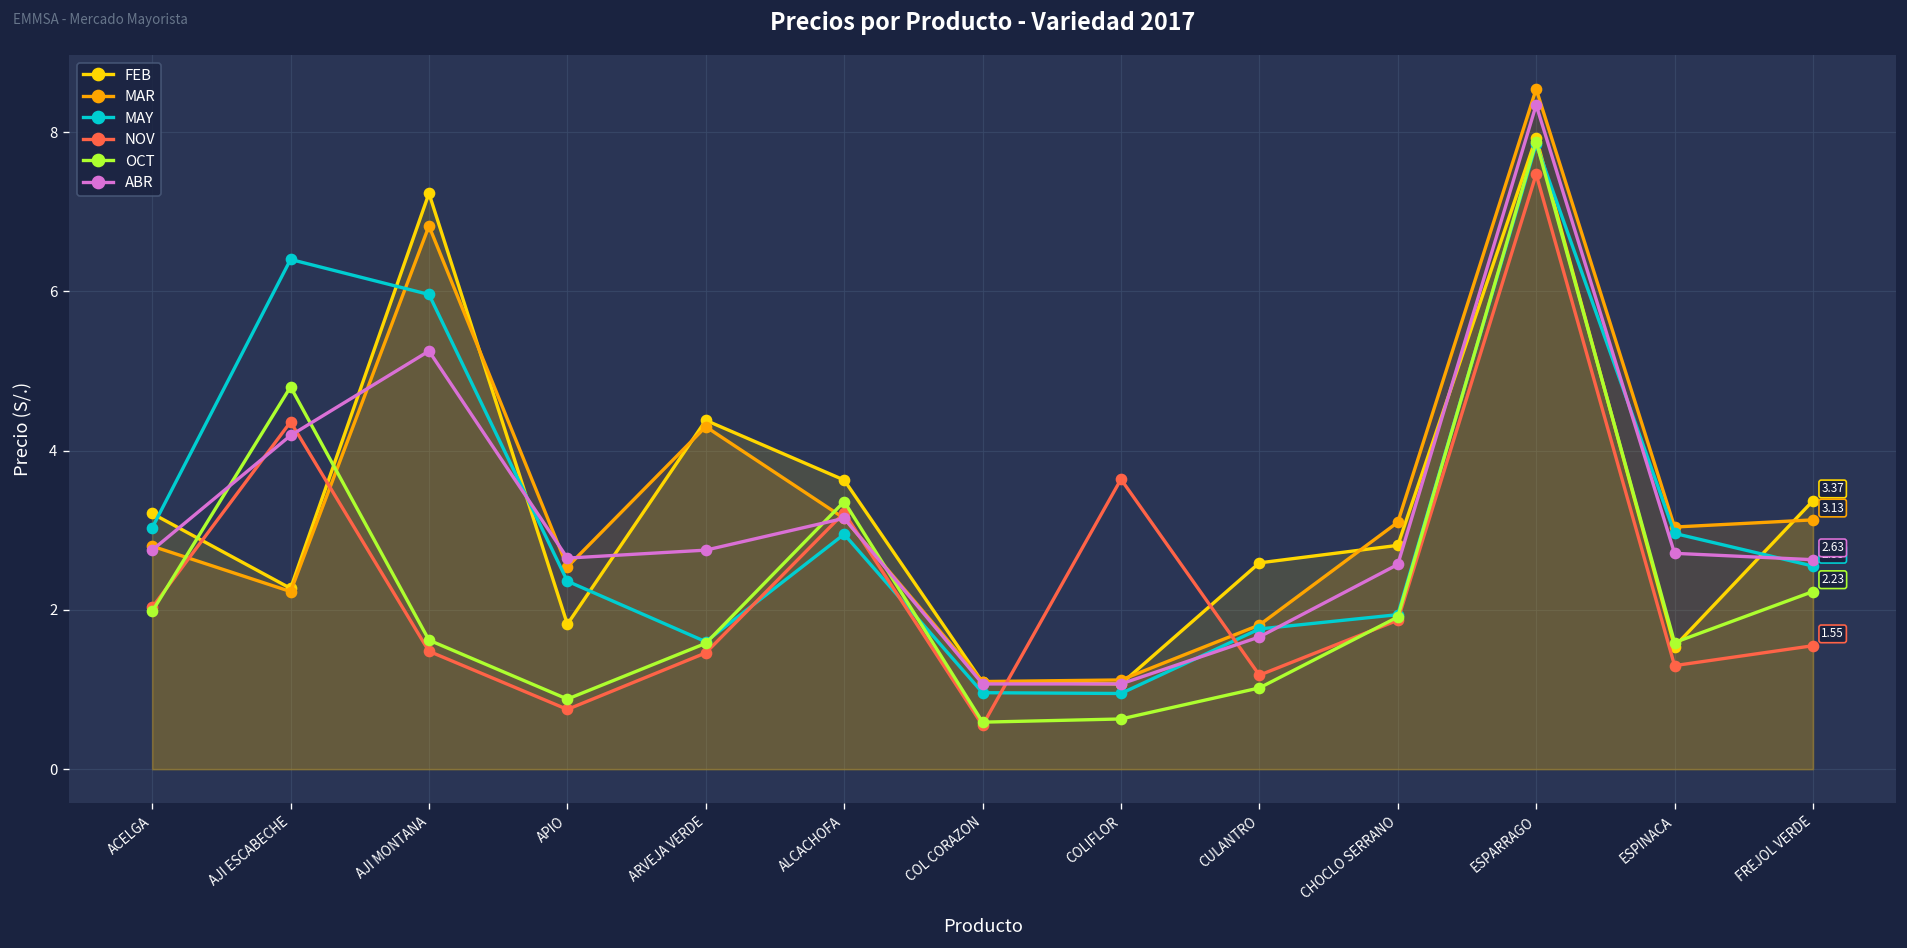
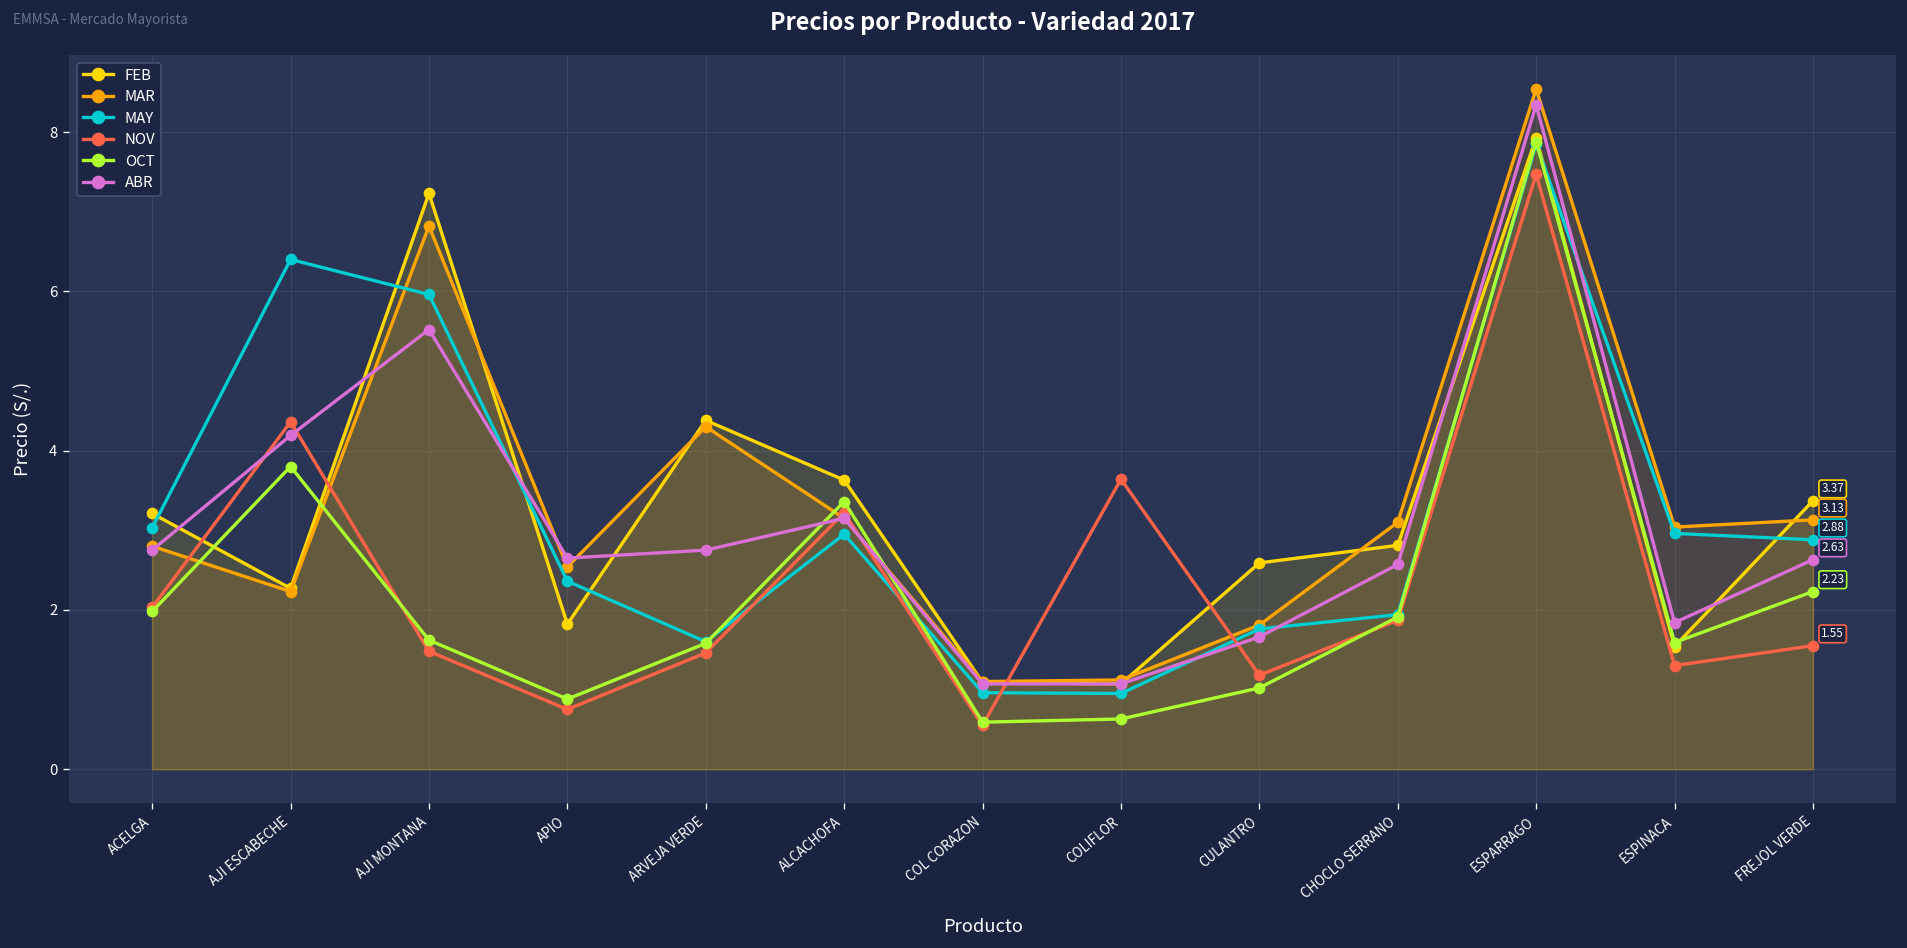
OCT, AJI ESCABECHE: 4.8 -> 3.8
ABR, AJI MONTANA: 5.3 -> 5.5
ABR, ESPINACA: 2.7 -> 1.8
MAY, FREJOL VERDE: 2.55 -> 2.88
